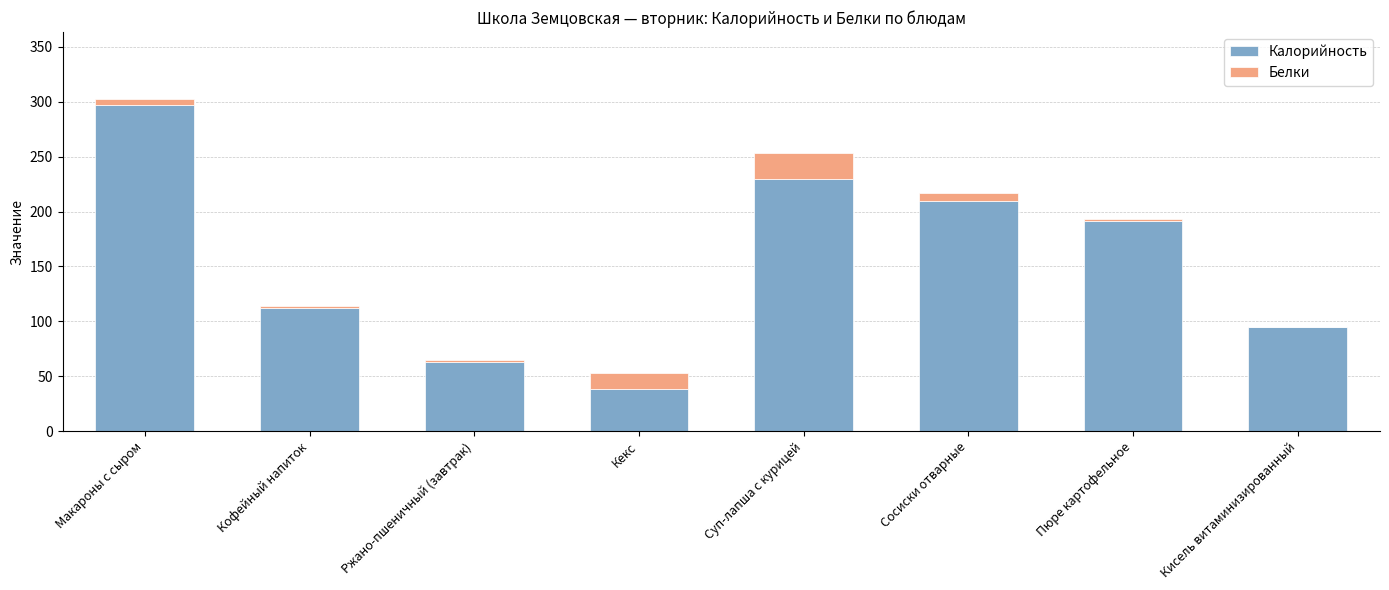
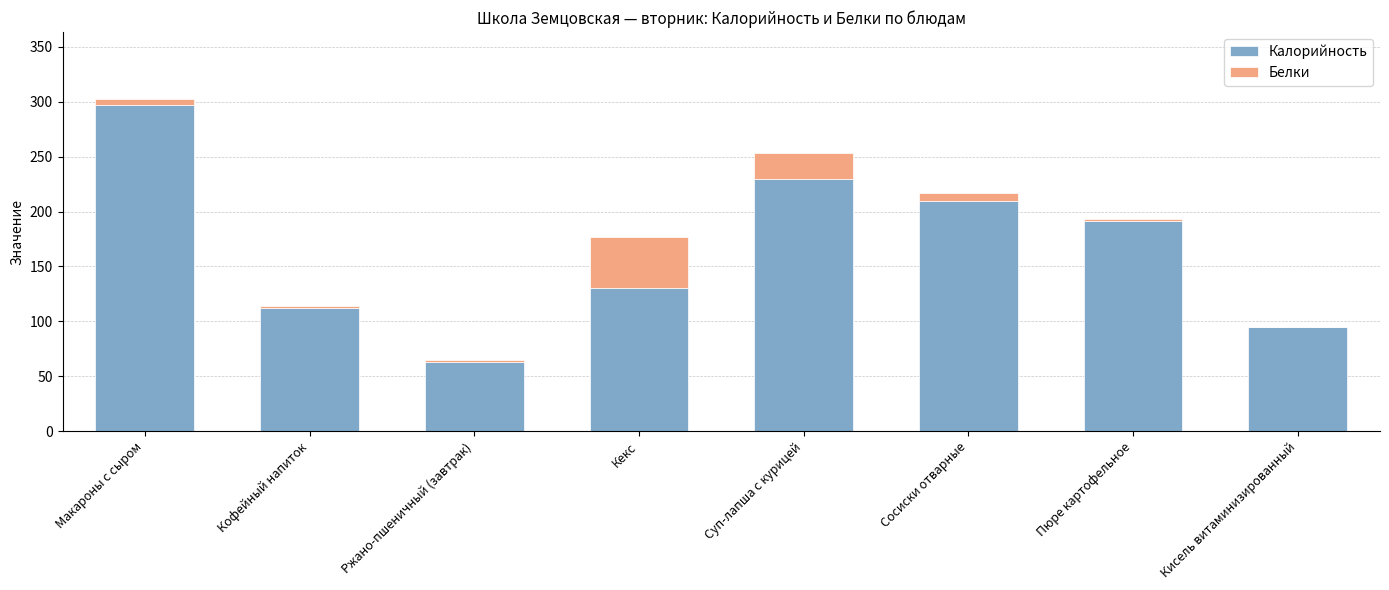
Калорийность, Кекс: 38 -> 130
Белки, Кекс: 15 -> 47
